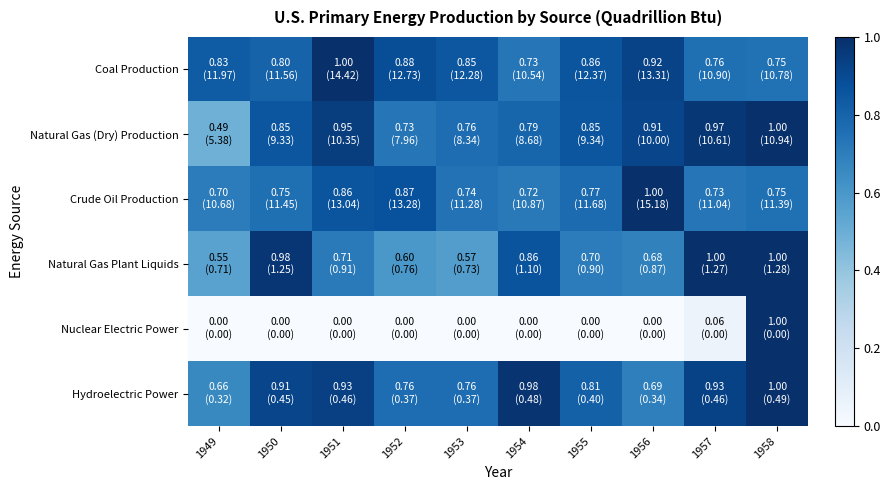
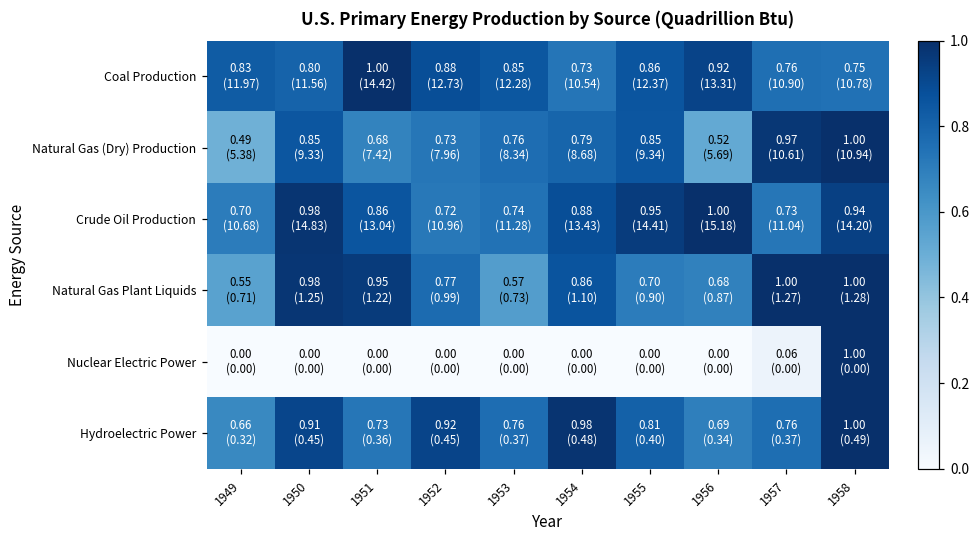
Natural Gas (Dry) Production, 1951: 0.95 (10.35) -> 0.68 (7.42)
Natural Gas (Dry) Production, 1956: 0.91 (10.00) -> 0.52 (5.69)
Crude Oil Production, 1950: 0.75 (11.45) -> 0.98 (14.83)
Crude Oil Production, 1952: 0.87 (13.28) -> 0.72 (10.96)
Crude Oil Production, 1954: 0.72 (10.87) -> 0.88 (13.43)
Crude Oil Production, 1955: 0.77 (11.68) -> 0.95 (14.41)
Crude Oil Production, 1958: 0.75 (11.39) -> 0.94 (14.20)
Natural Gas Plant Liquids, 1951: 0.71 (0.91) -> 0.95 (1.22)
Natural Gas Plant Liquids, 1952: 0.60 (0.76) -> 0.77 (0.99)
Hydroelectric Power, 1951: 0.93 (0.46) -> 0.73 (0.36)
Hydroelectric Power, 1952: 0.76 (0.37) -> 0.92 (0.45)
Hydroelectric Power, 1957: 0.93 (0.46) -> 0.76 (0.37)
